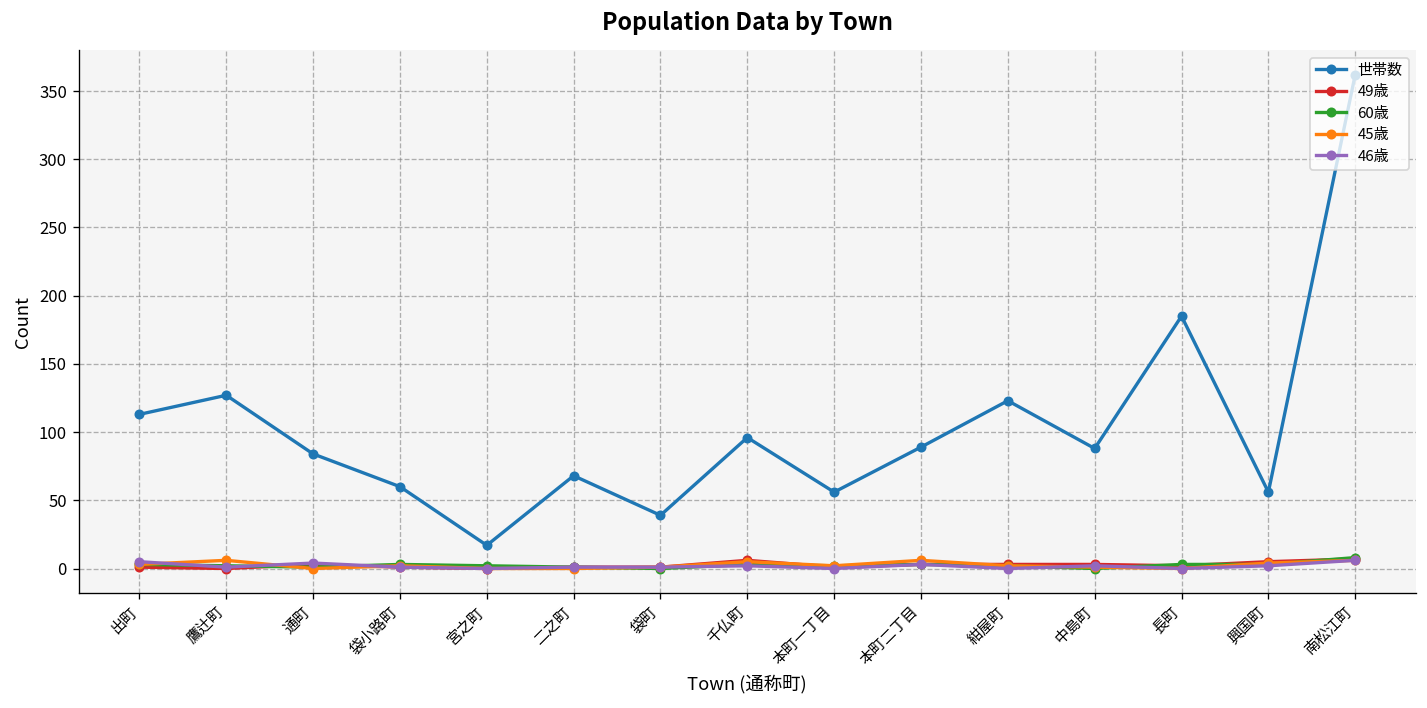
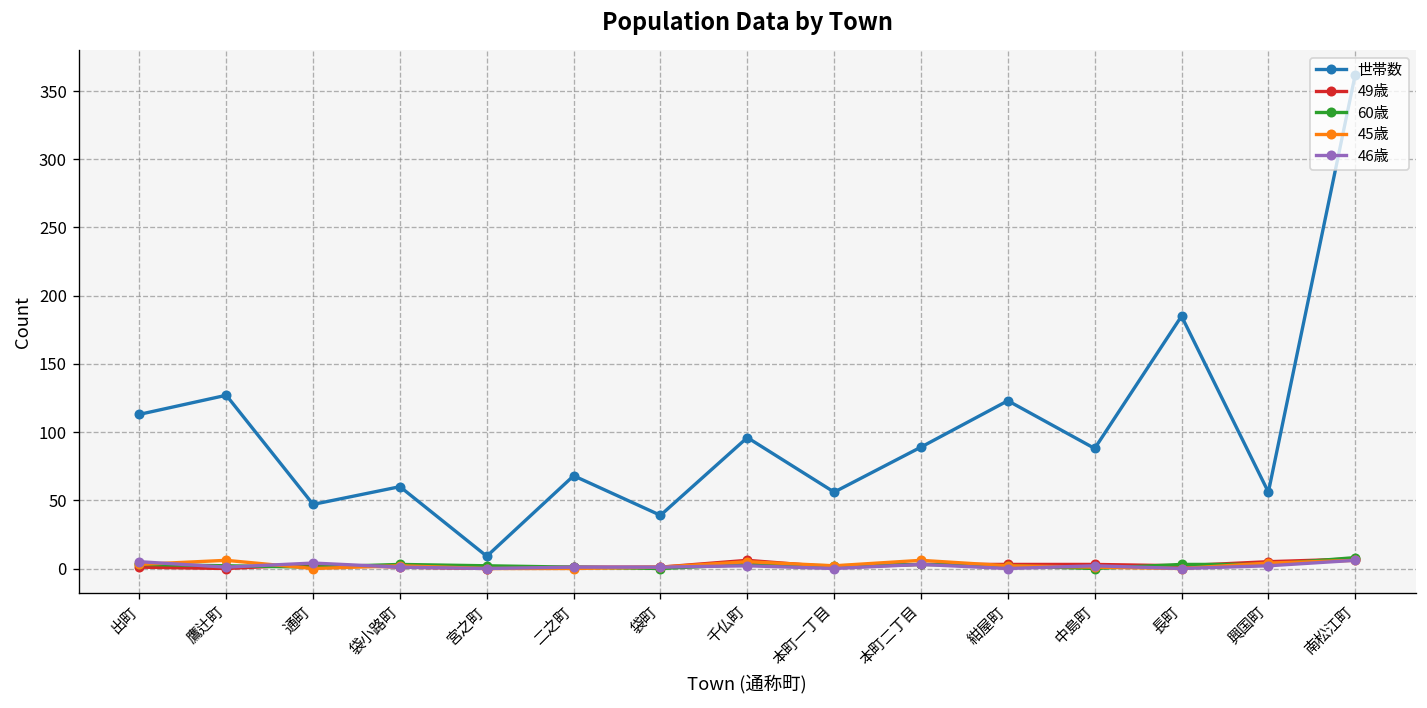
世帯数, 通町: 84 -> 47
世帯数, 宮之町: 17 -> 9
